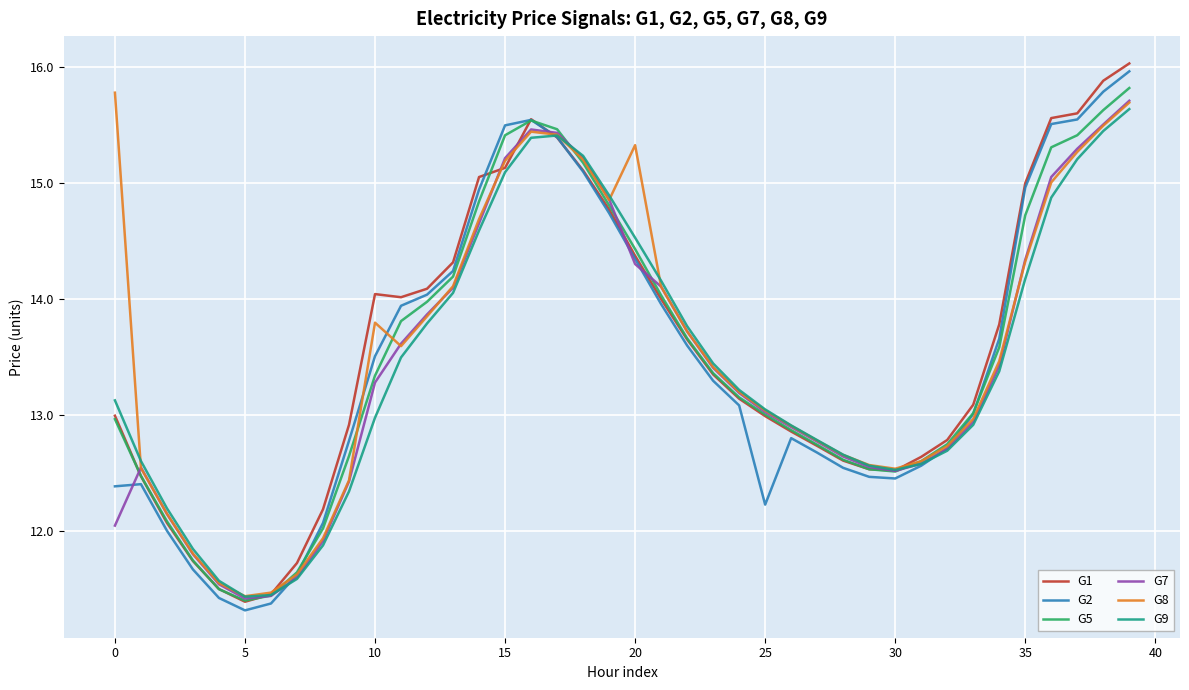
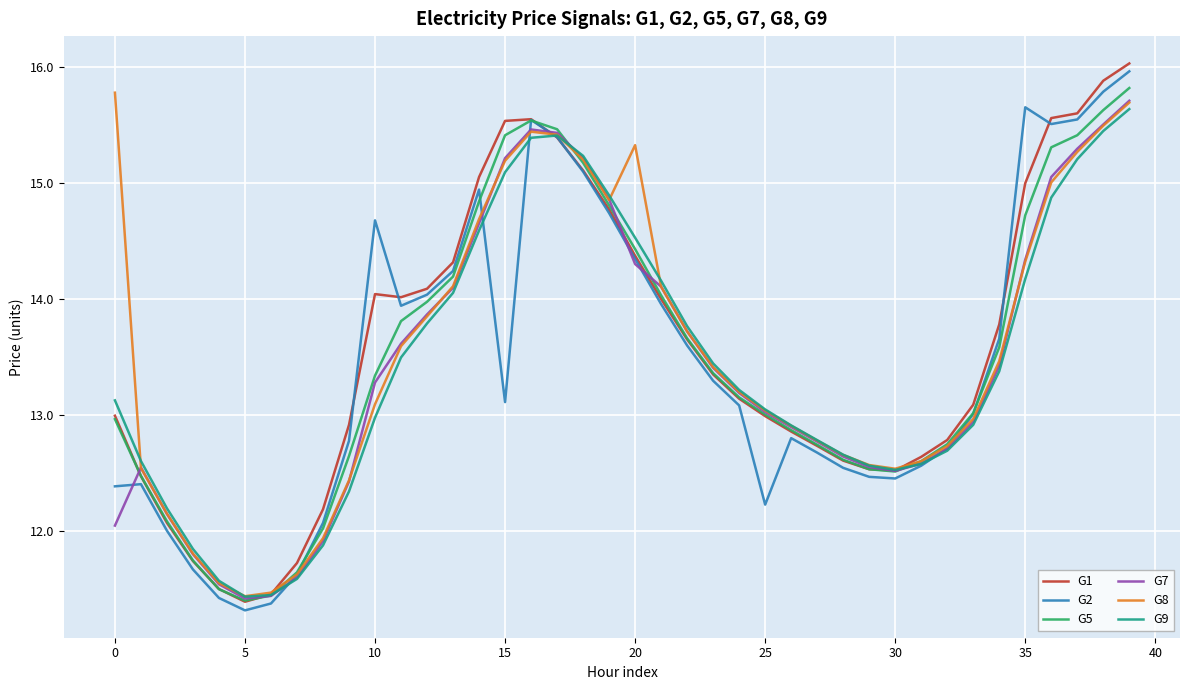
G2, 10: 13.51 -> 14.68
G8, 10: 13.79 -> 13.09
G1, 15: 15.13 -> 15.53
G2, 15: 15.49 -> 13.11
G2, 35: 14.96 -> 15.65
